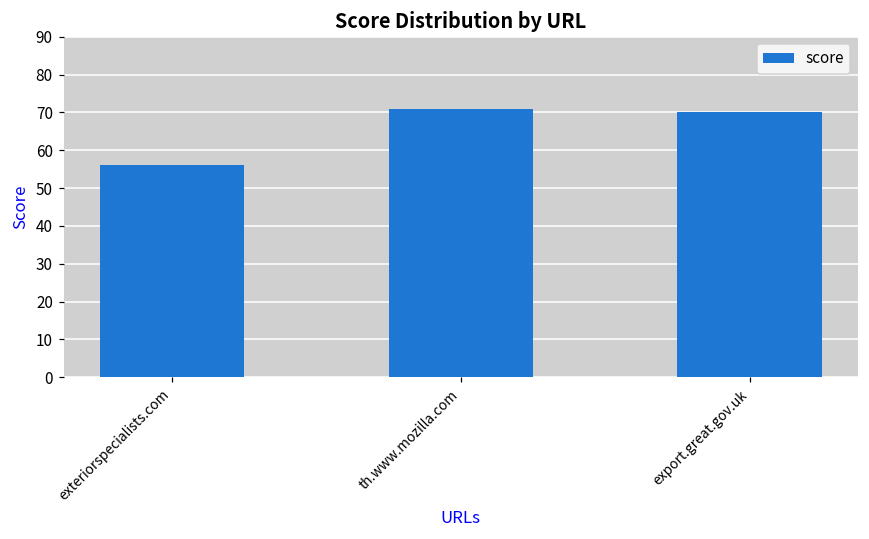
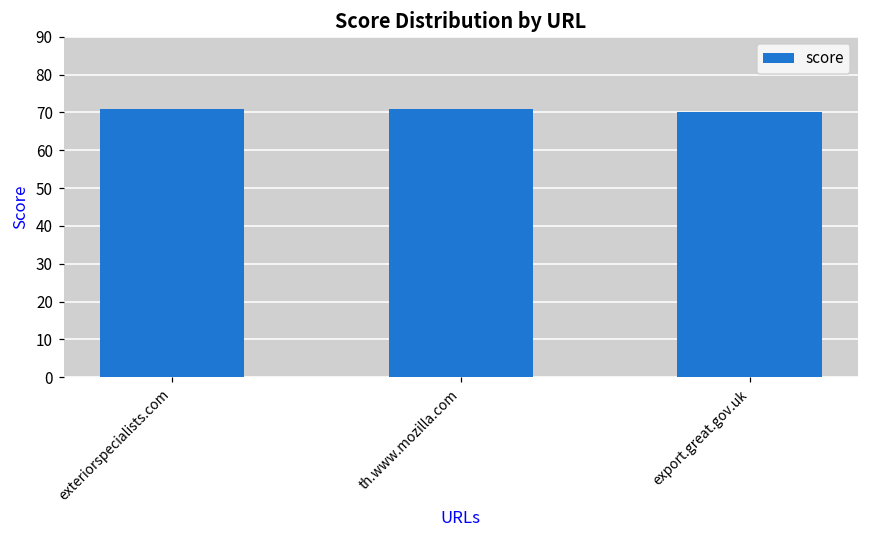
exteriorspecialists.com: 56 -> 71
